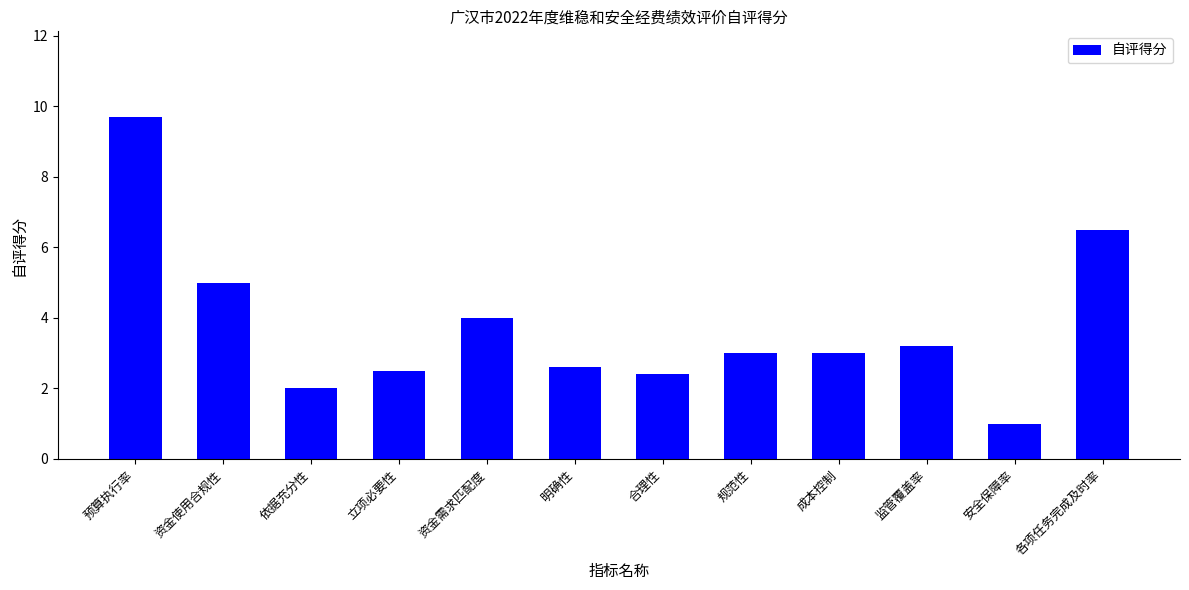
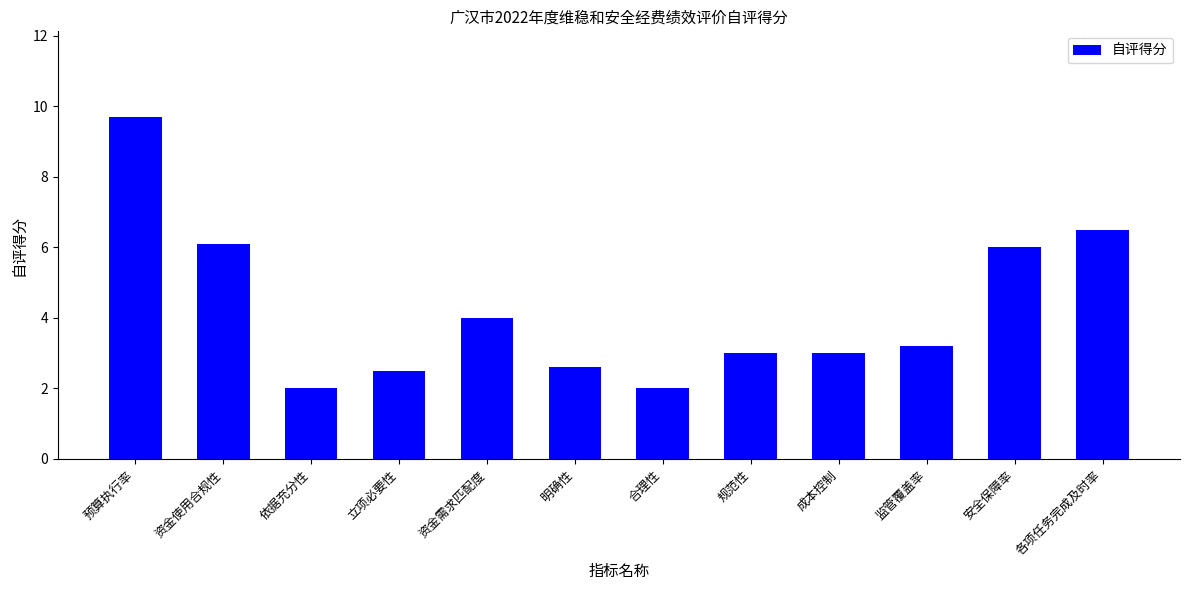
资金使用合规性: 5.0 -> 6.1
合理性: 2.4 -> 2.0
安全保障率: 1 -> 6
